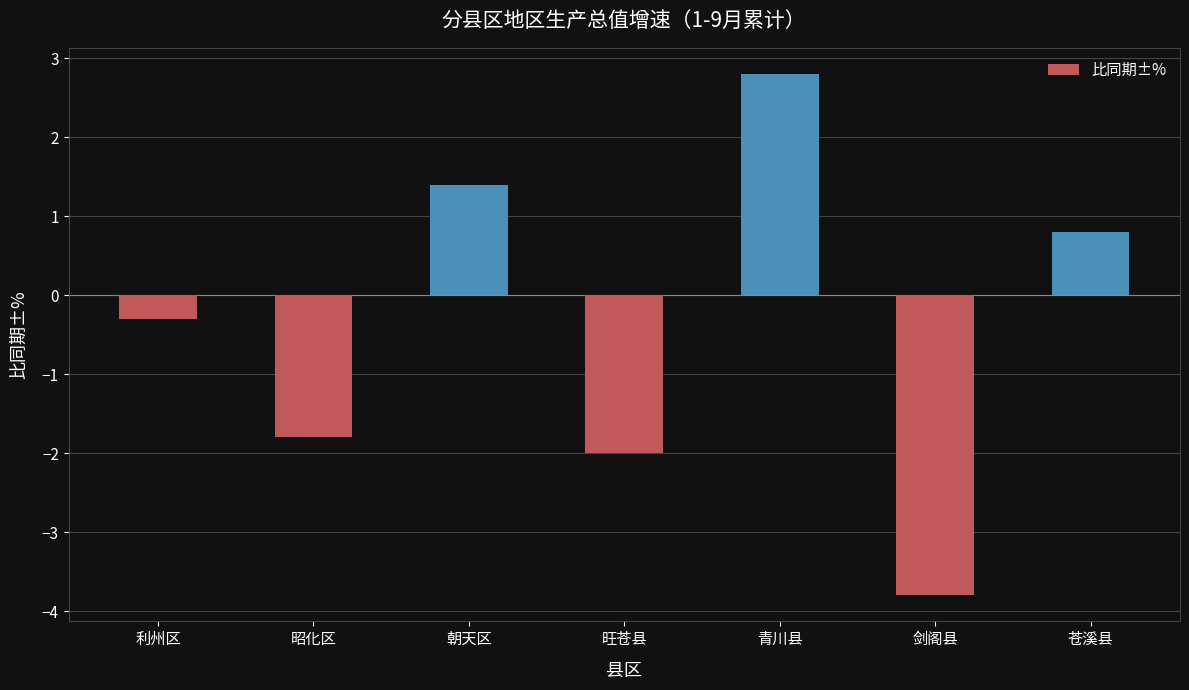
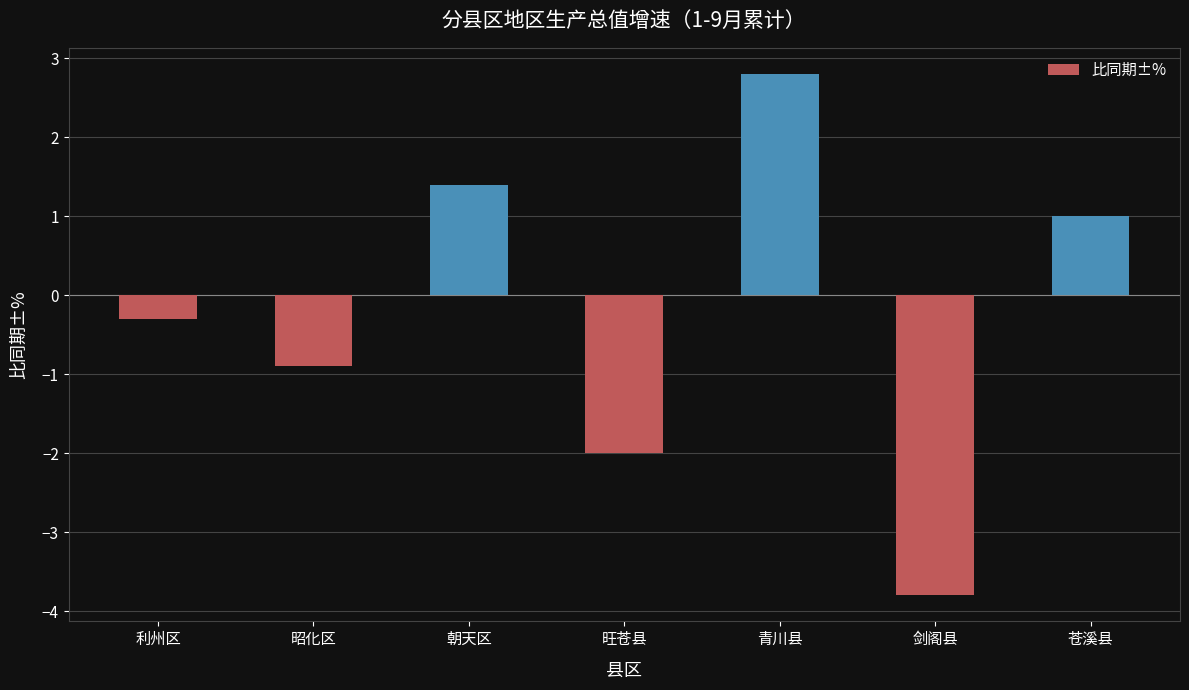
昭化区: -1.8 -> -0.9
苍溪县: 0.8 -> 1.0
